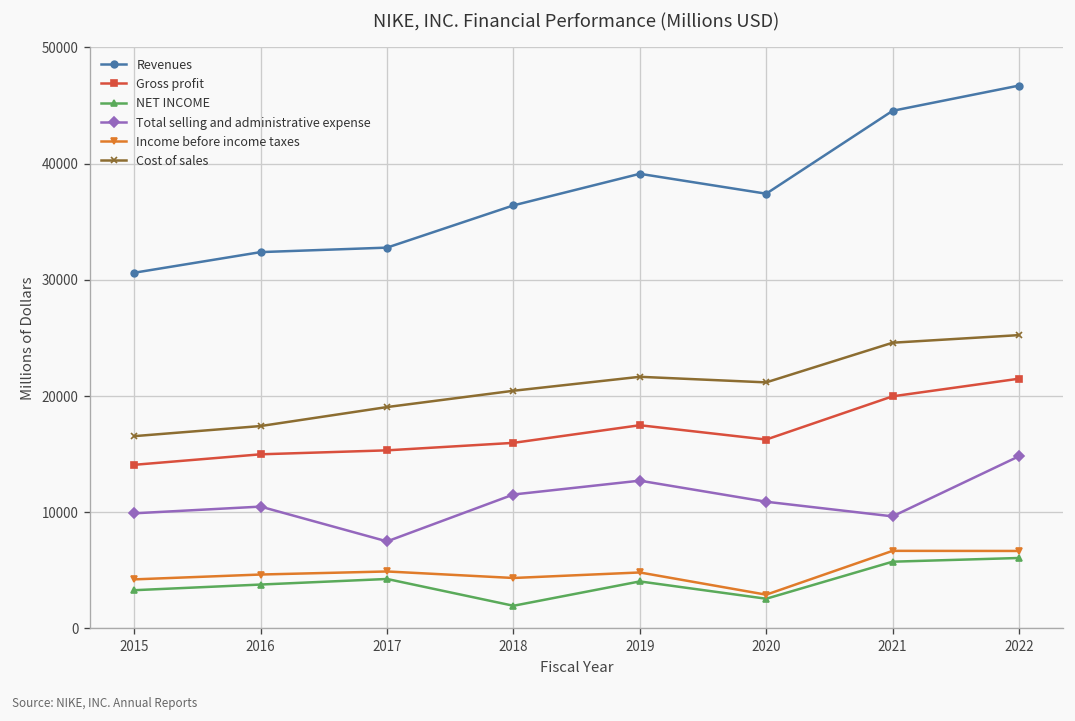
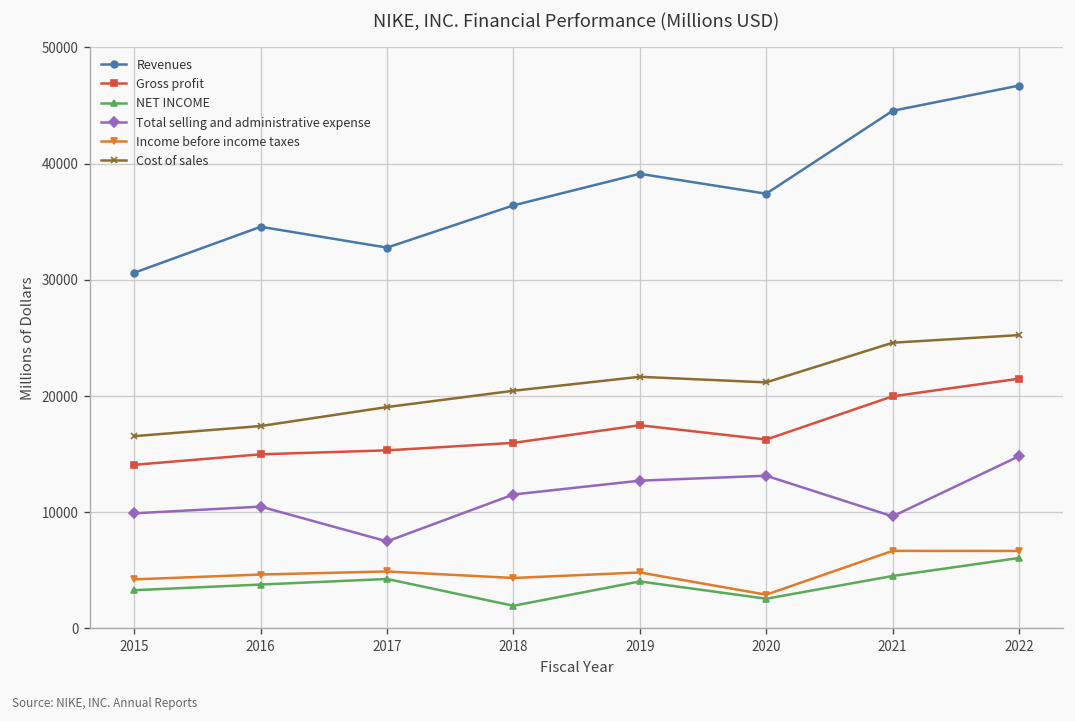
Revenues, 2016: 32000 -> 35000
Total selling and administrative expense, 2020: 11000 -> 13000
NET INCOME, 2021: 6000 -> 4000
